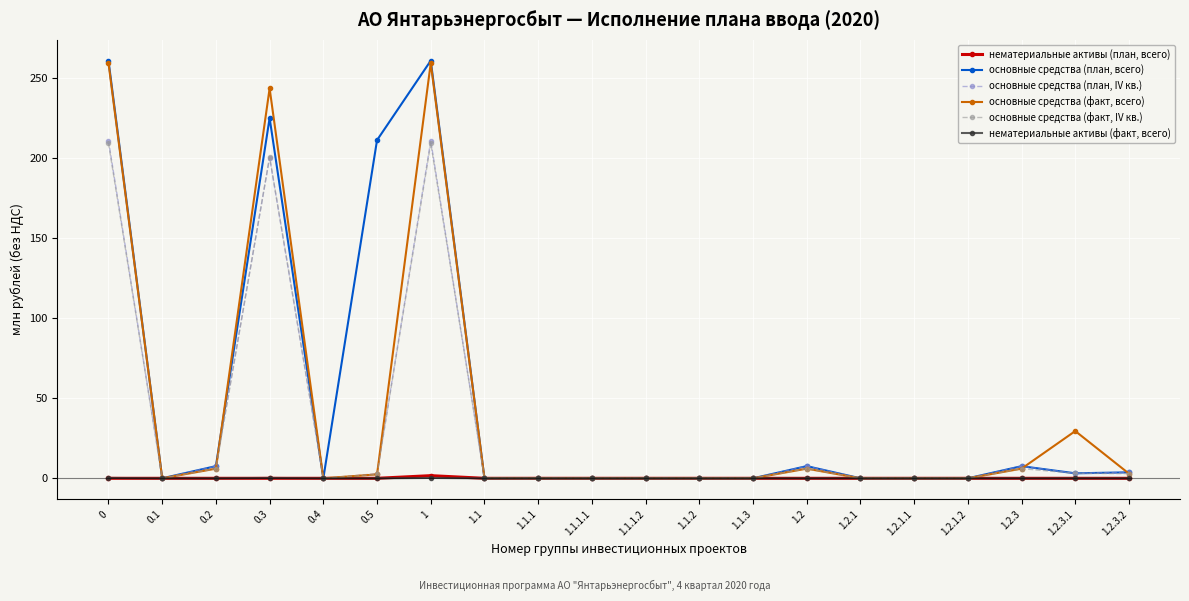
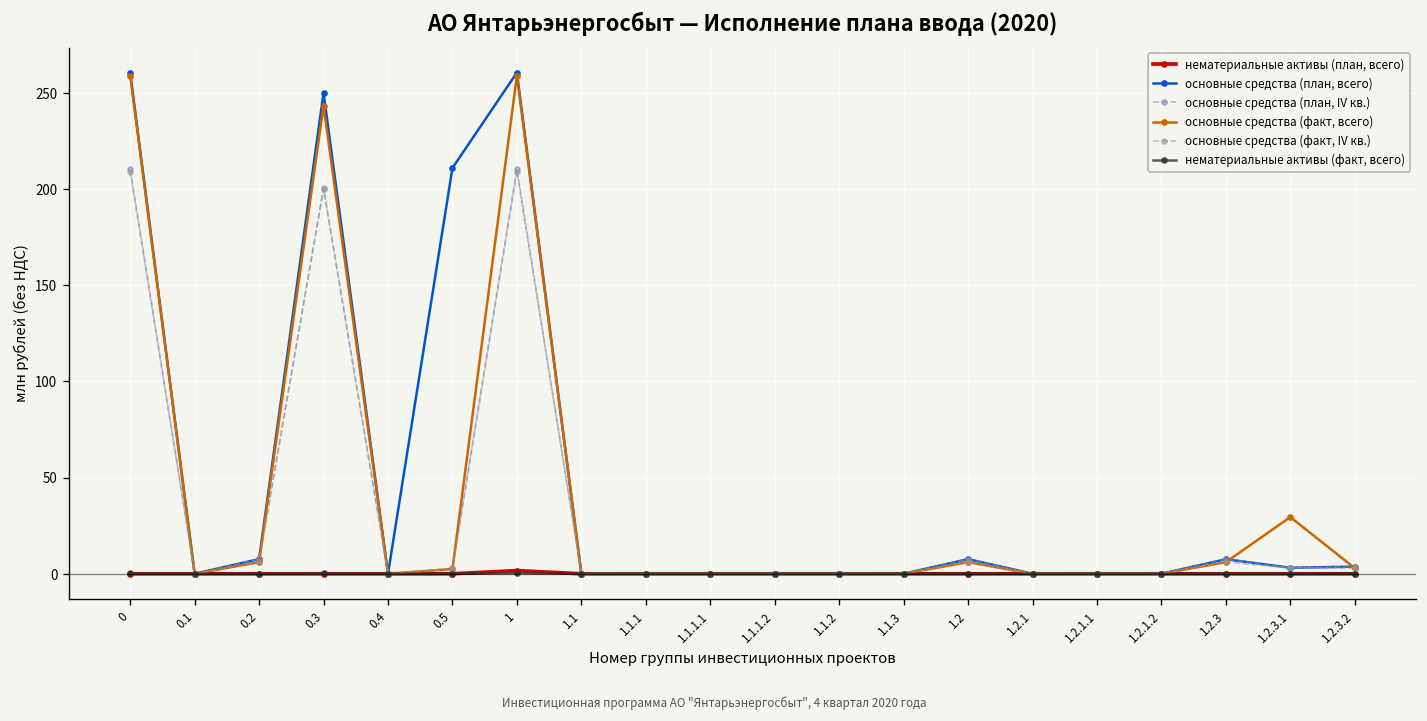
основные средства (план, всего), 0.3: 225 -> 250
